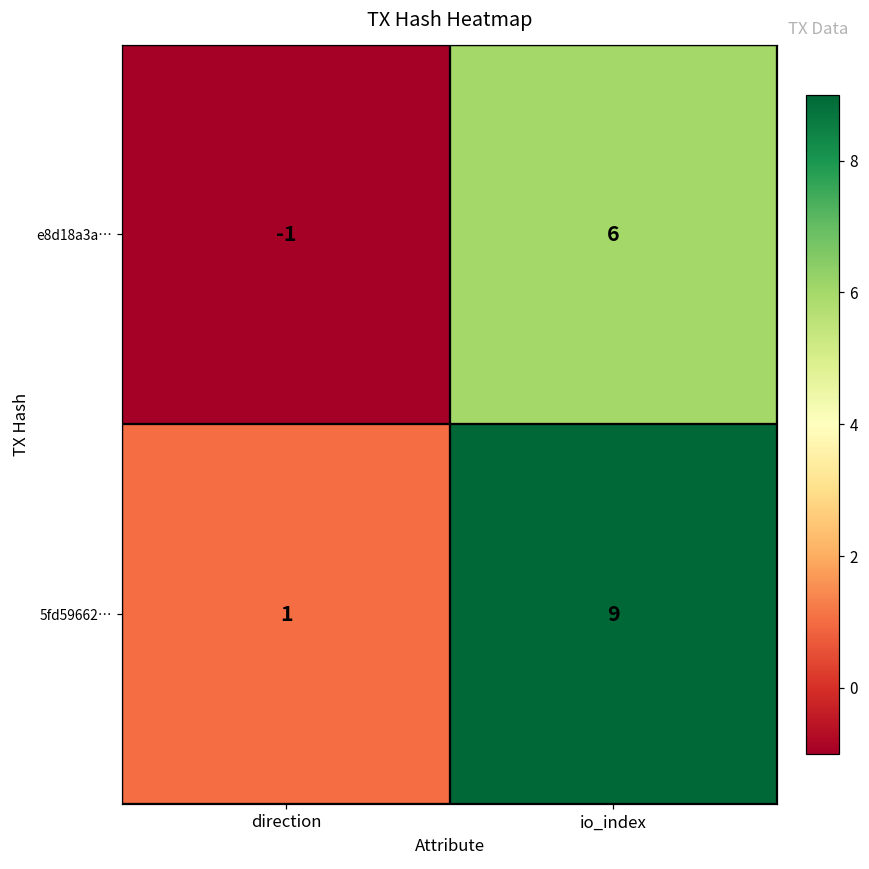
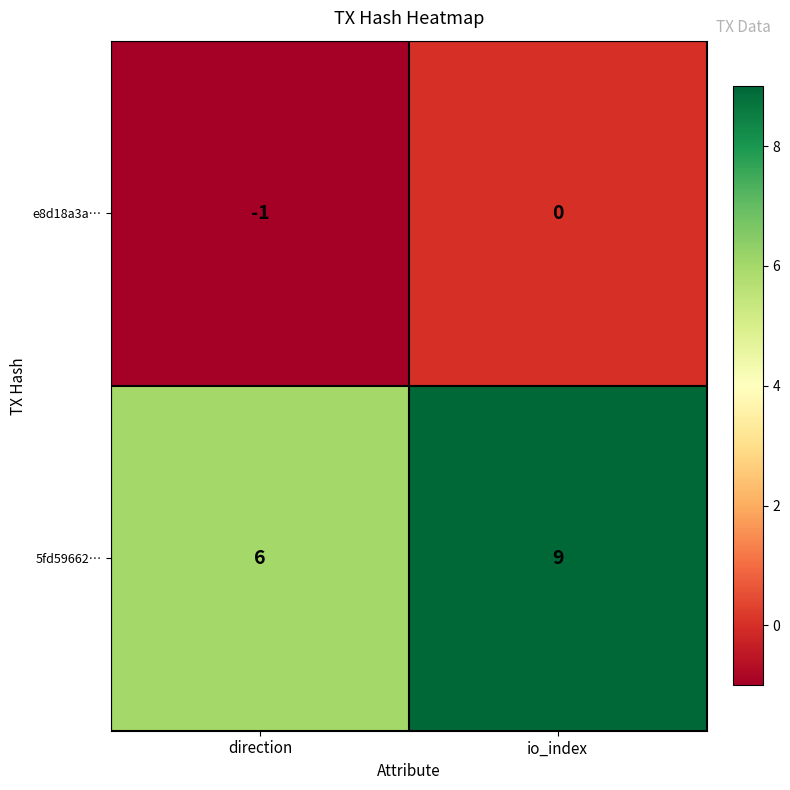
e8d18a3a…, io_index: 6 -> 0
5fd59662…, direction: 1 -> 6
